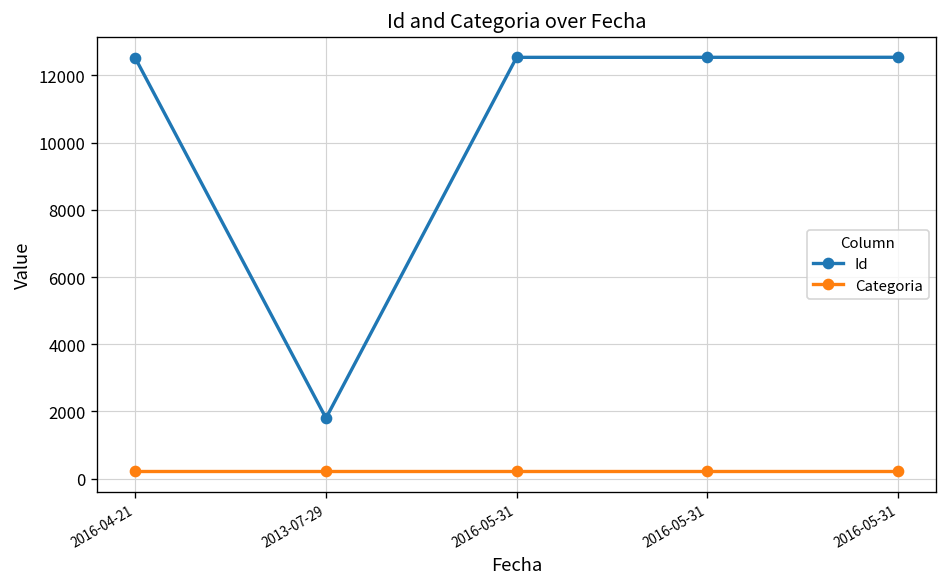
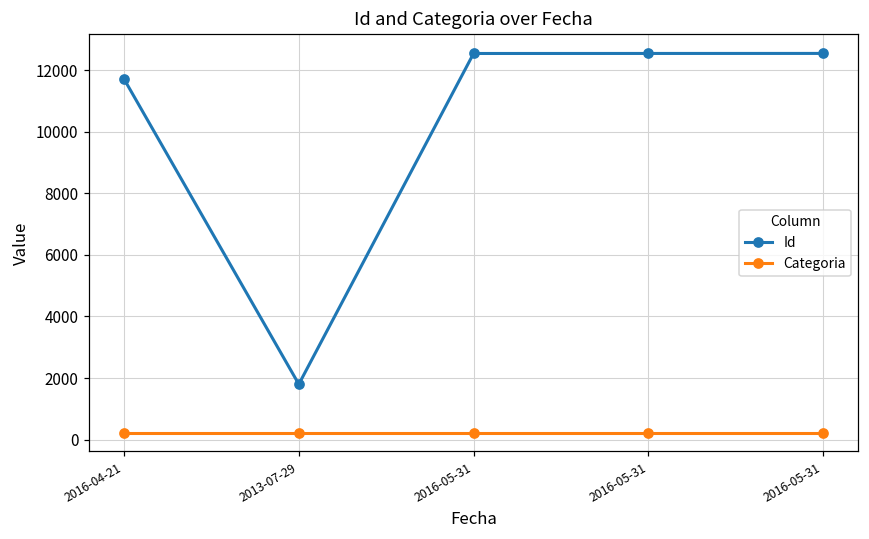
Id, 2016-04-21: 12500 -> 11700
